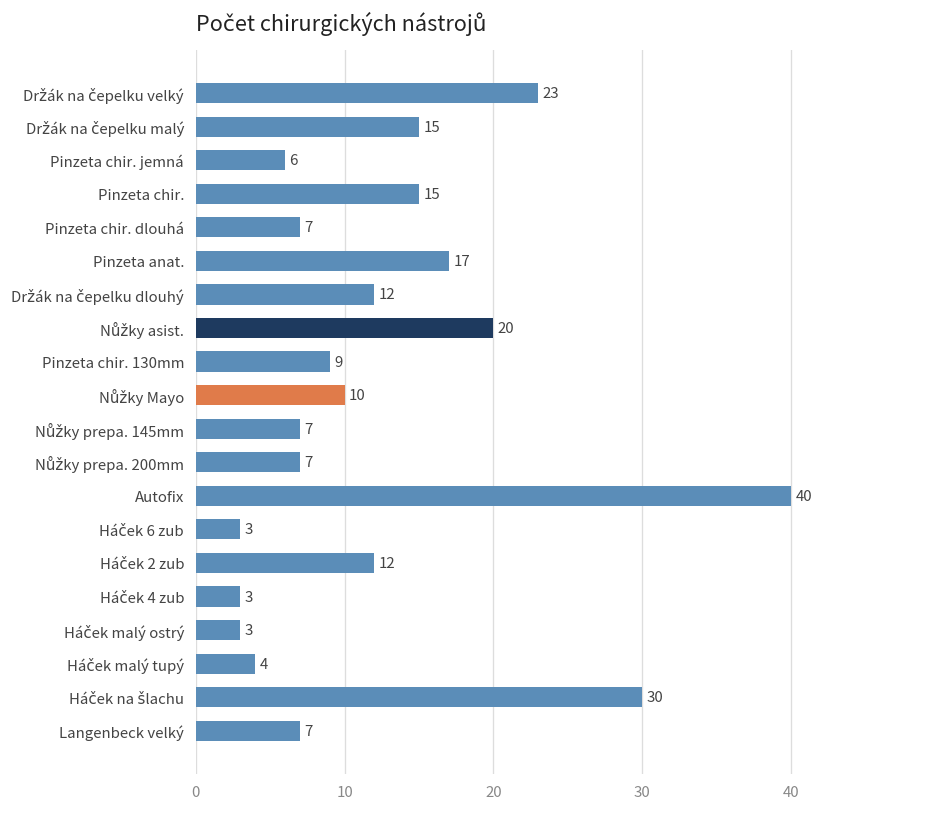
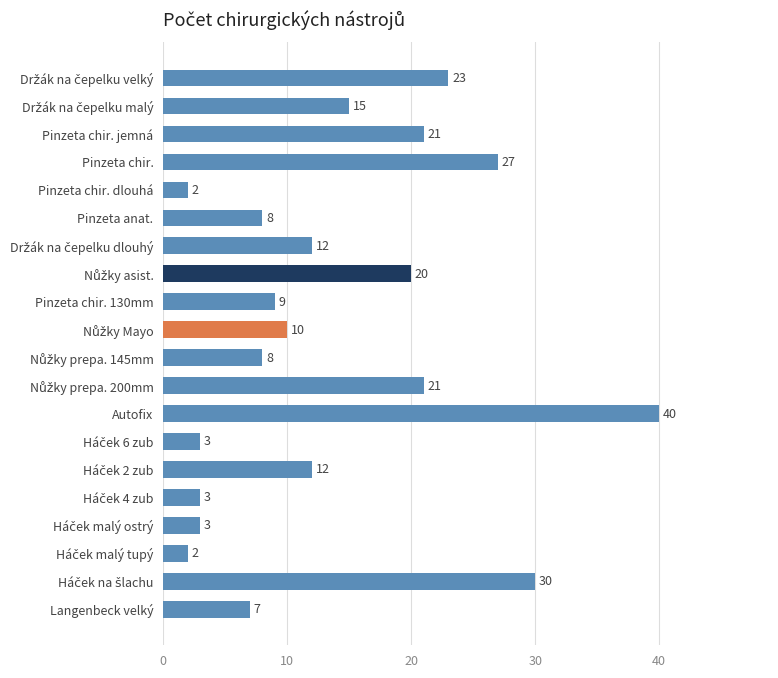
Pinzeta chir. jemná: 6 -> 21
Pinzeta chir.: 15 -> 27
Pinzeta chir. dlouhá: 7 -> 2
Pinzeta anat.: 17 -> 8
Nůžky prepa. 145mm: 7 -> 8
Nůžky prepa. 200mm: 7 -> 21
Háček malý tupý: 4 -> 2
